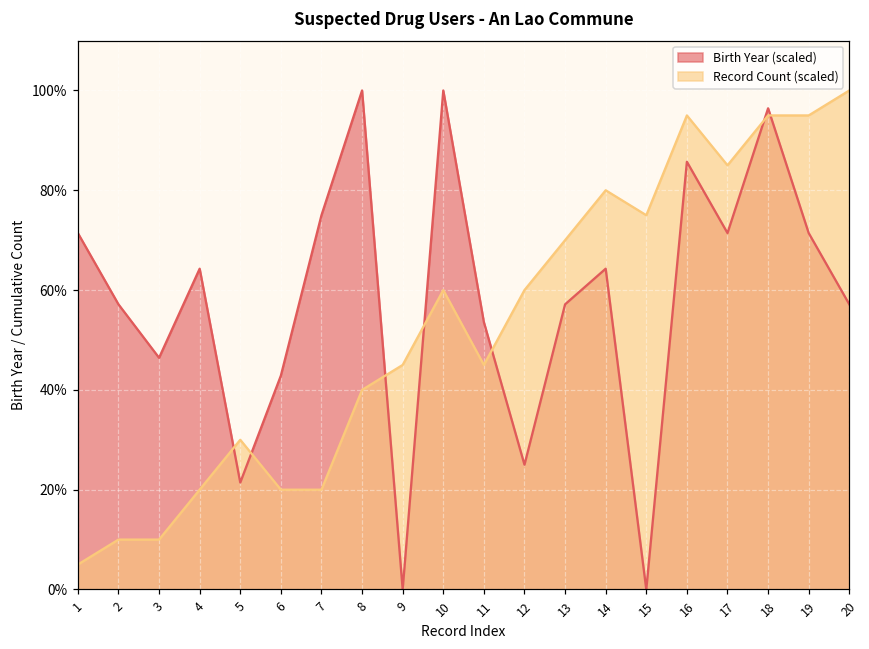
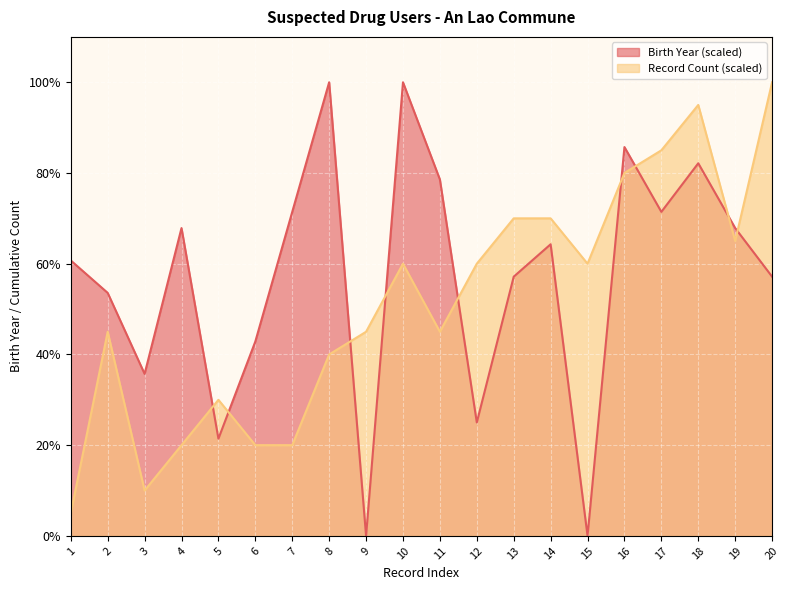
Birth Year (scaled), 1: 71% -> 61%
Birth Year (scaled), 2: 57% -> 54%
Record Count (scaled), 2: 10% -> 45%
Birth Year (scaled), 3: 46% -> 36%
Birth Year (scaled), 4: 64% -> 68%
Birth Year (scaled), 7: 75% -> 71%
Birth Year (scaled), 11: 54% -> 79%
Record Count (scaled), 14: 80% -> 70%
Record Count (scaled), 15: 75% -> 60%
Record Count (scaled), 16: 95% -> 80%
Birth Year (scaled), 18: 96% -> 82%
Birth Year (scaled), 19: 71% -> 68%
Record Count (scaled), 19: 95% -> 65%
